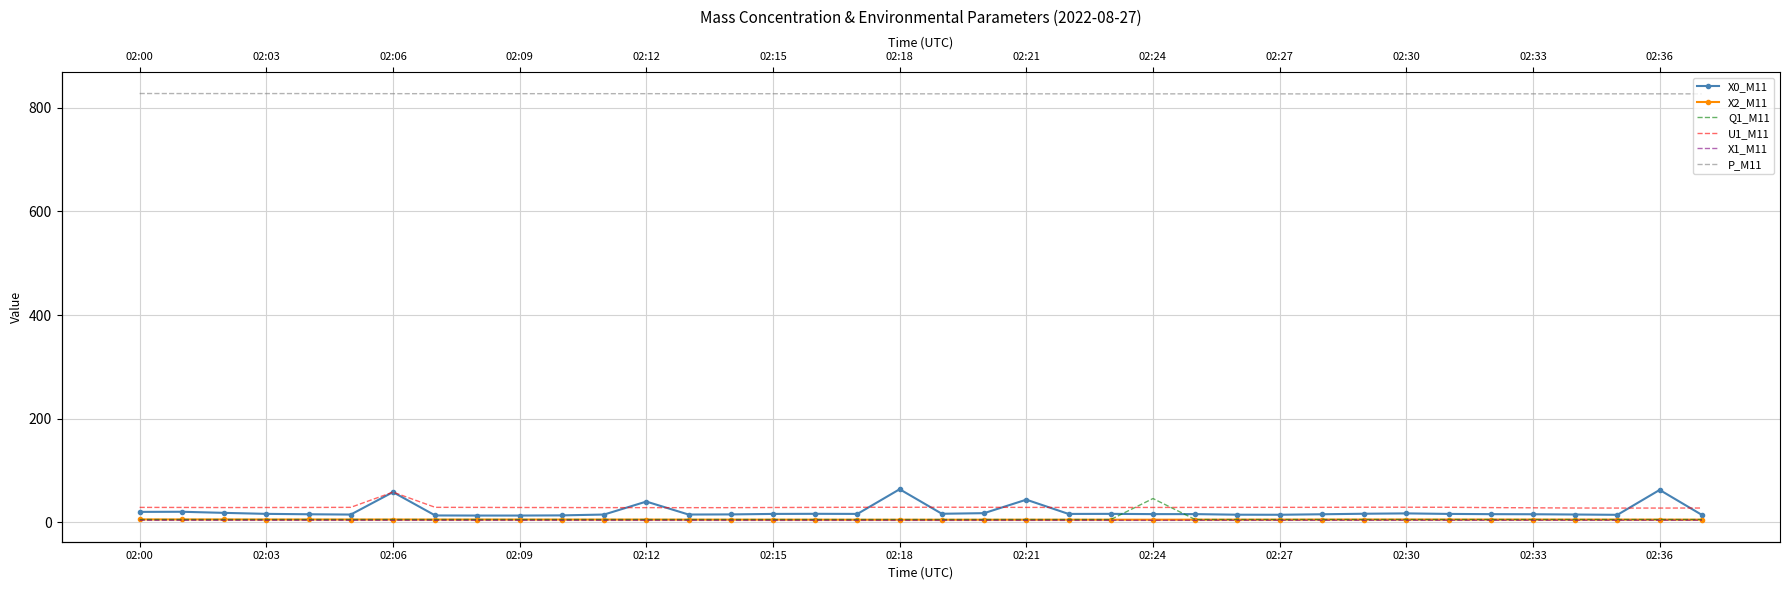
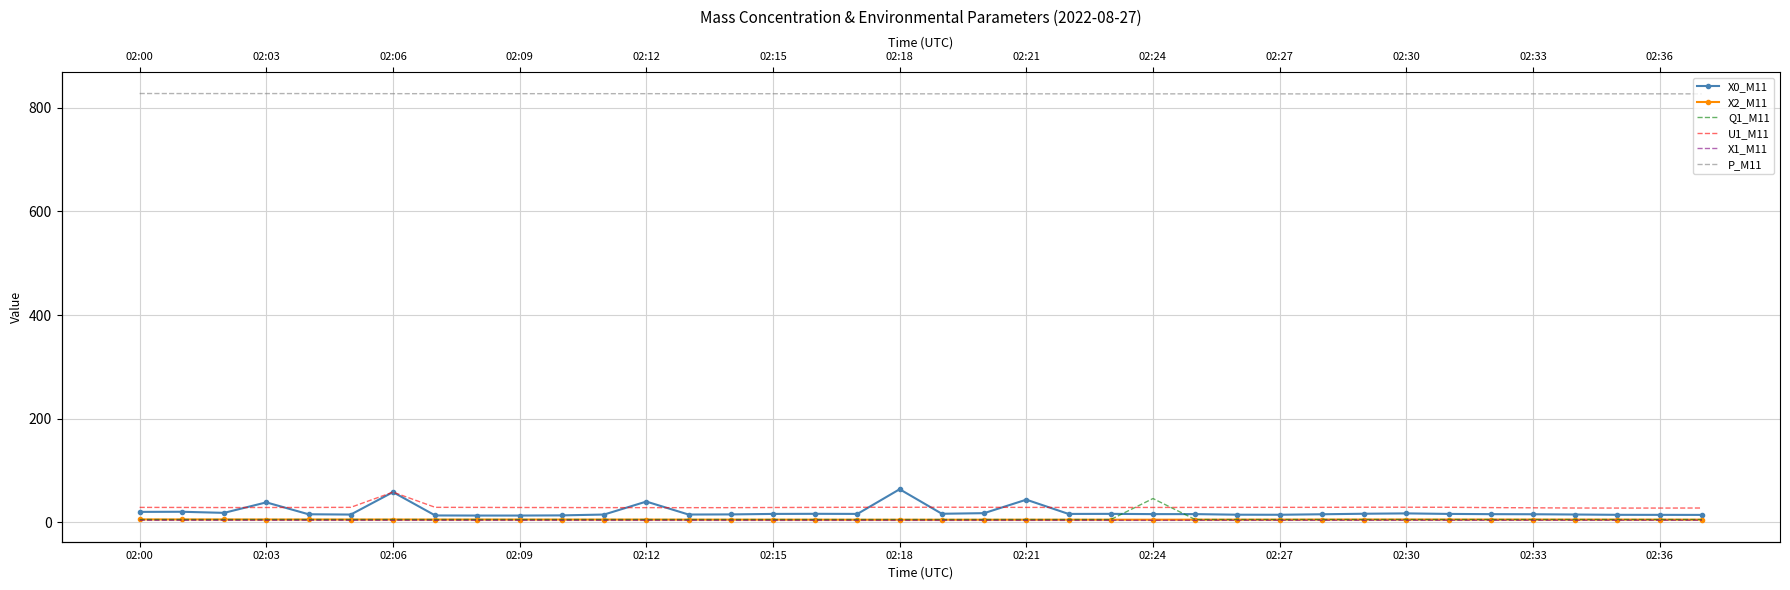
X0_M11, 02:03: 20 -> 40
X0_M11, 02:36: 60 -> 10
